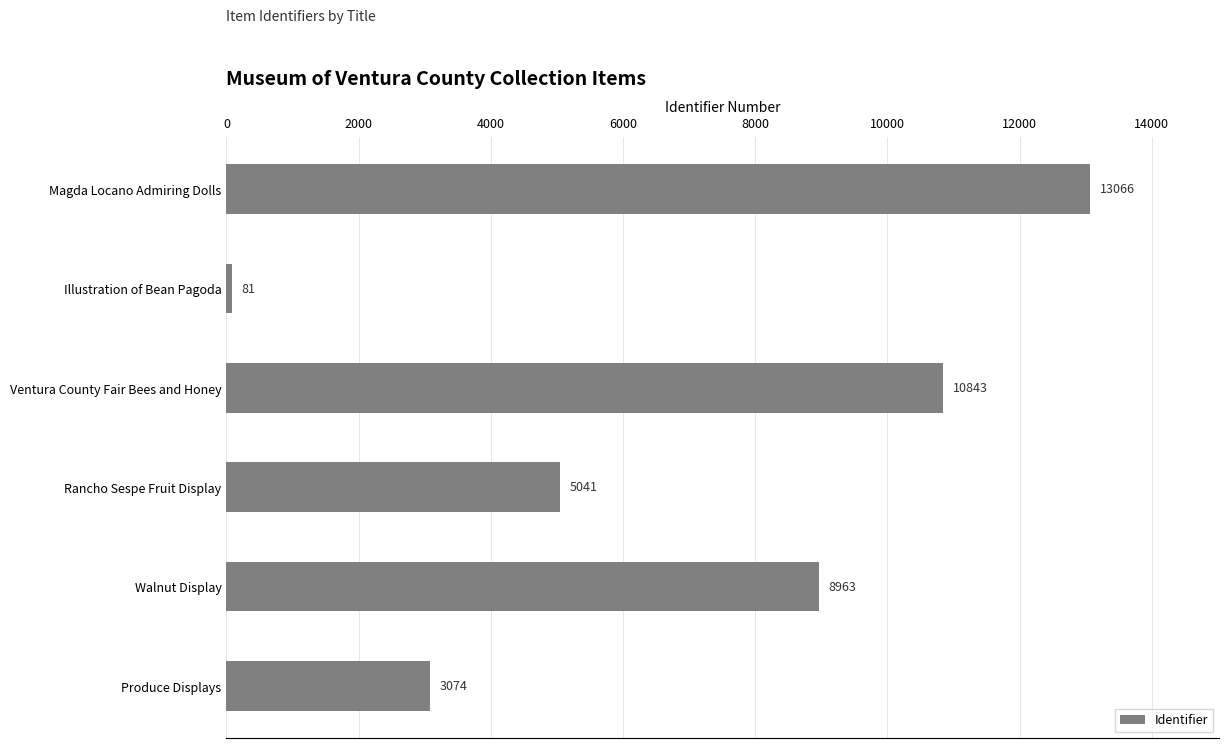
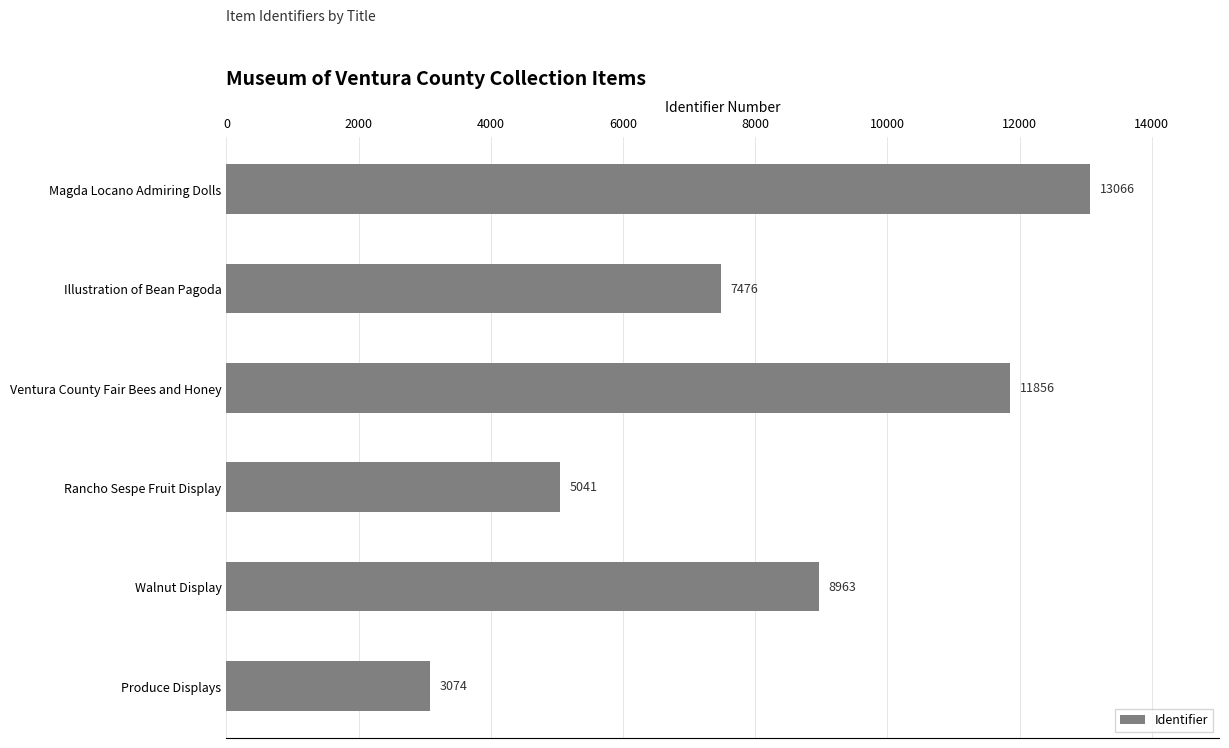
Illustration of Bean Pagoda: 81 -> 7476
Ventura County Fair Bees and Honey: 10843 -> 11856
